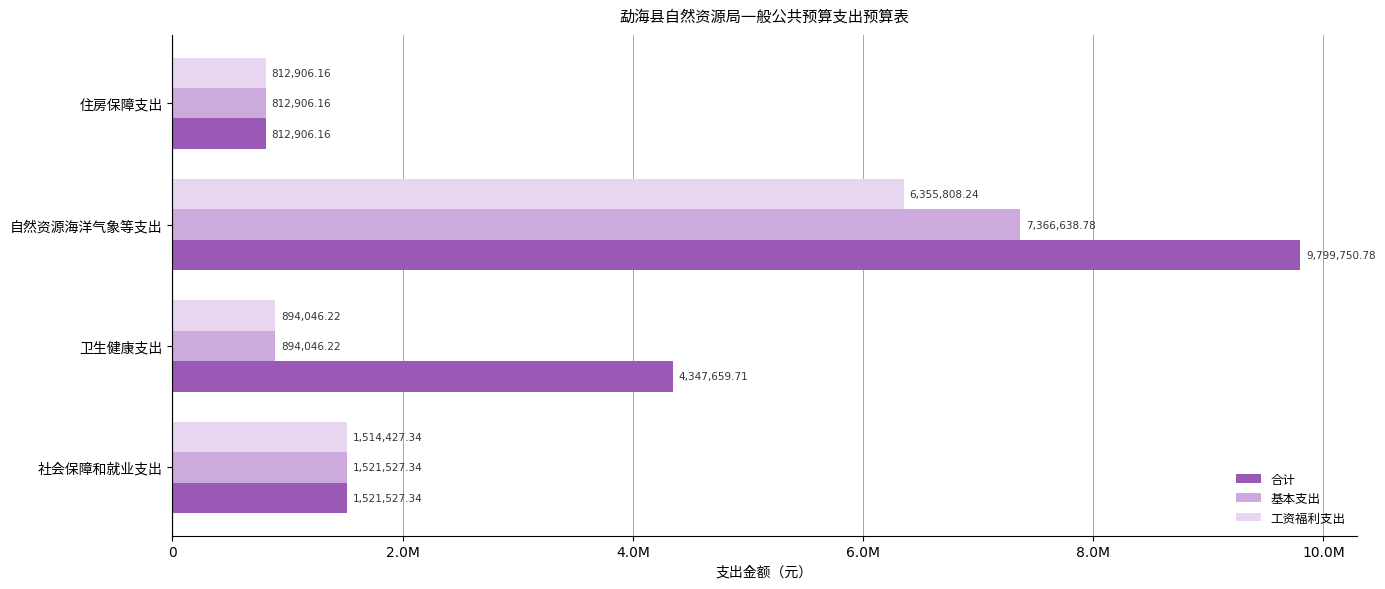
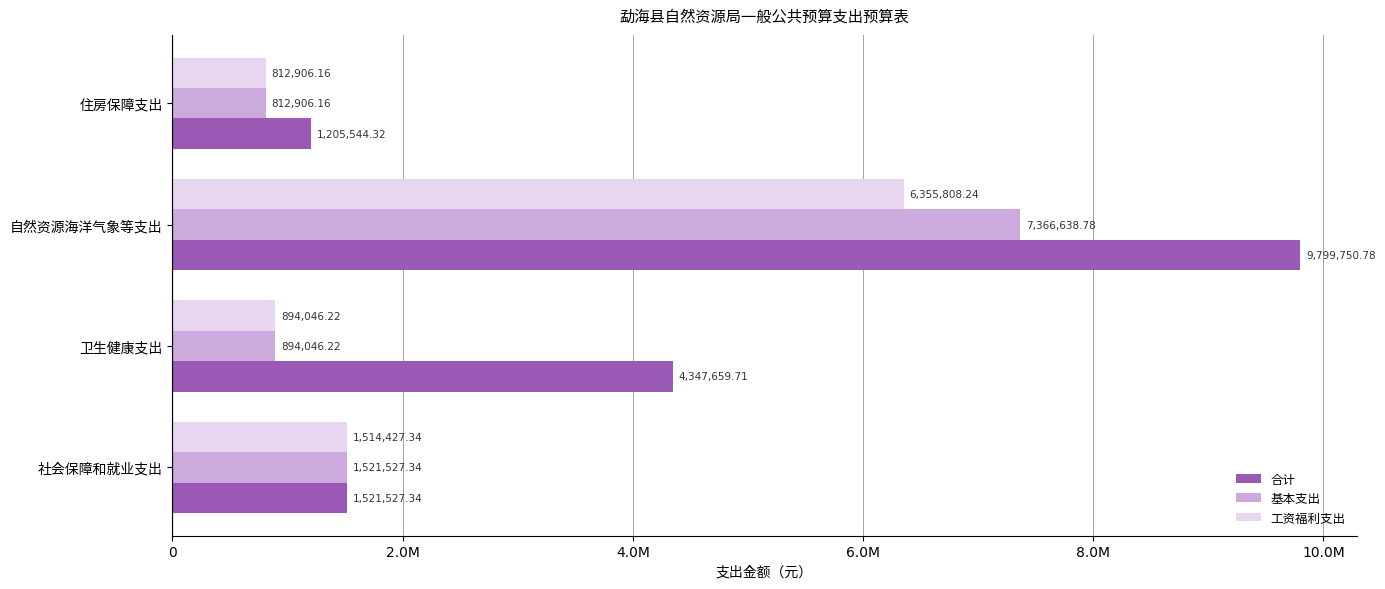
合计, 住房保障支出: 812,906.16 -> 1,205,544.32
